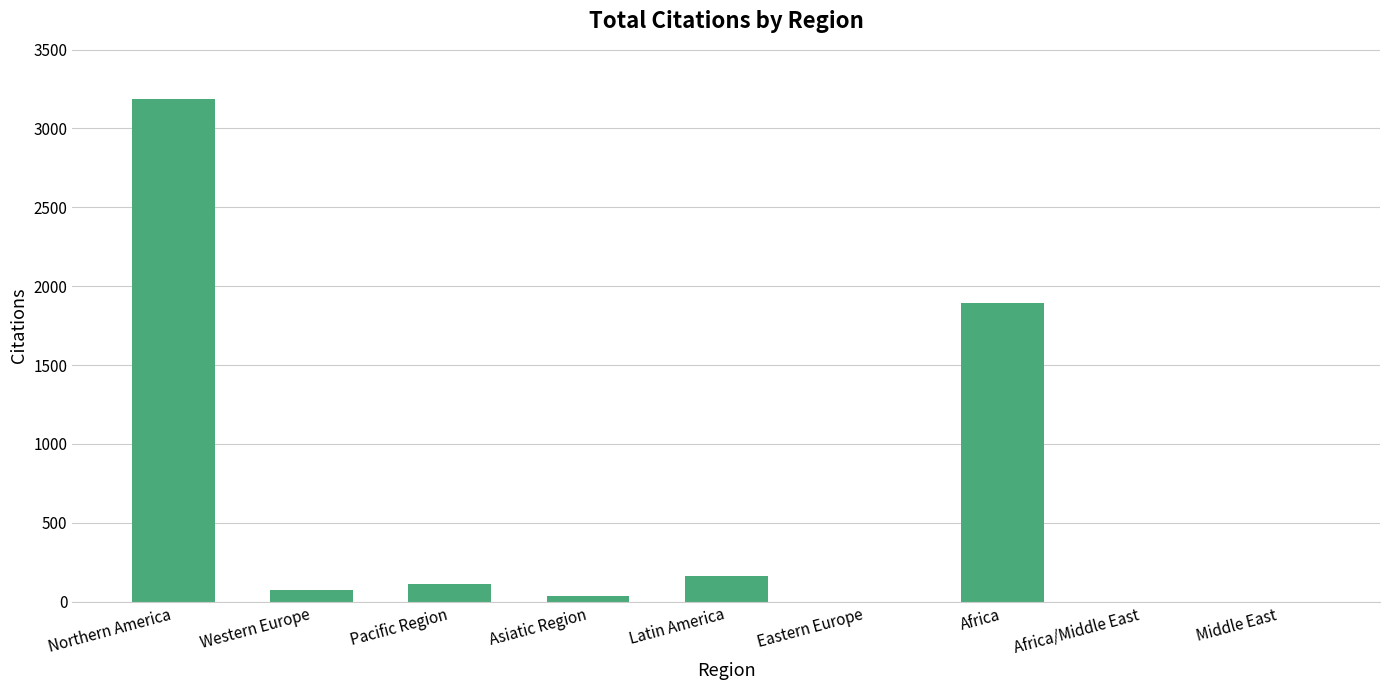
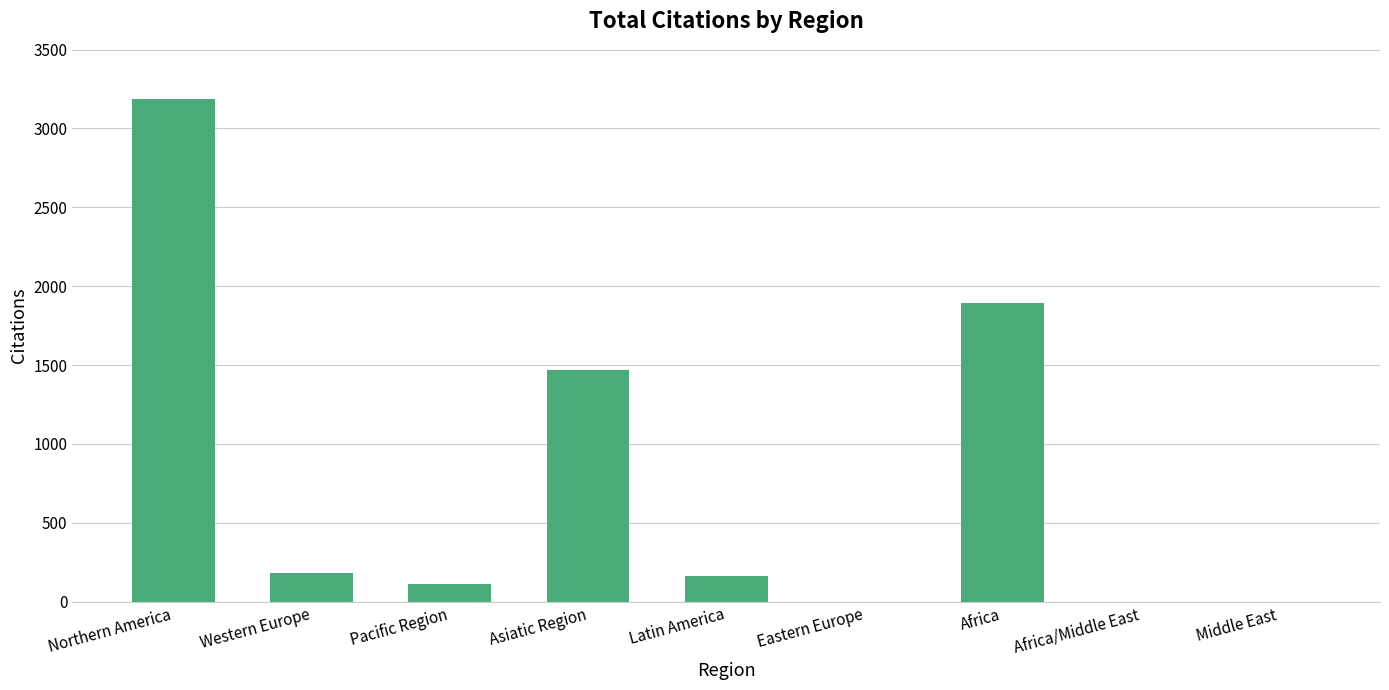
Western Europe: 70 -> 180
Asiatic Region: 40 -> 1470
